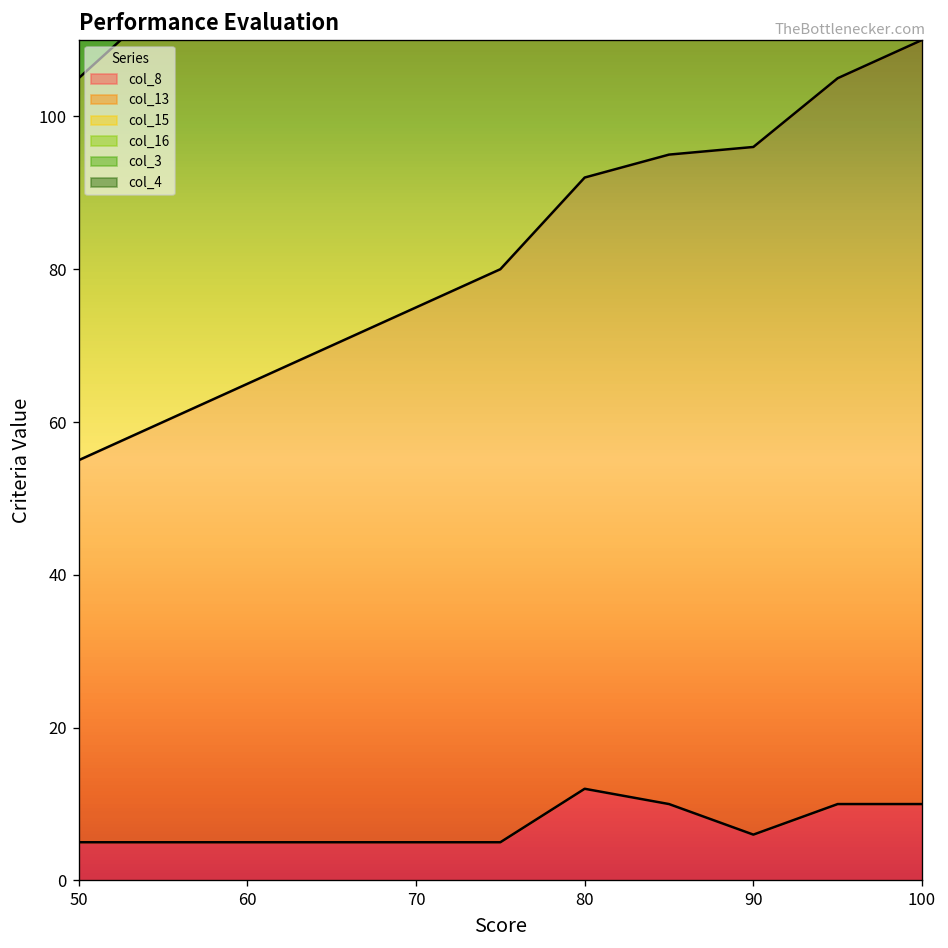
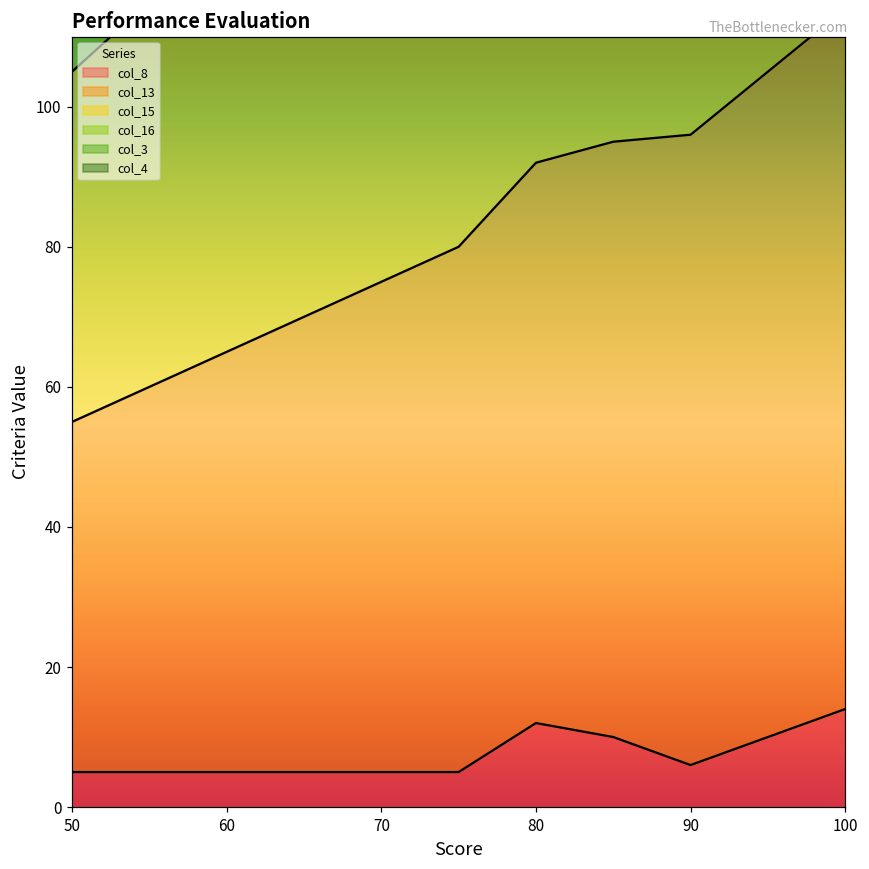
col_8, 100: 10 -> 14
